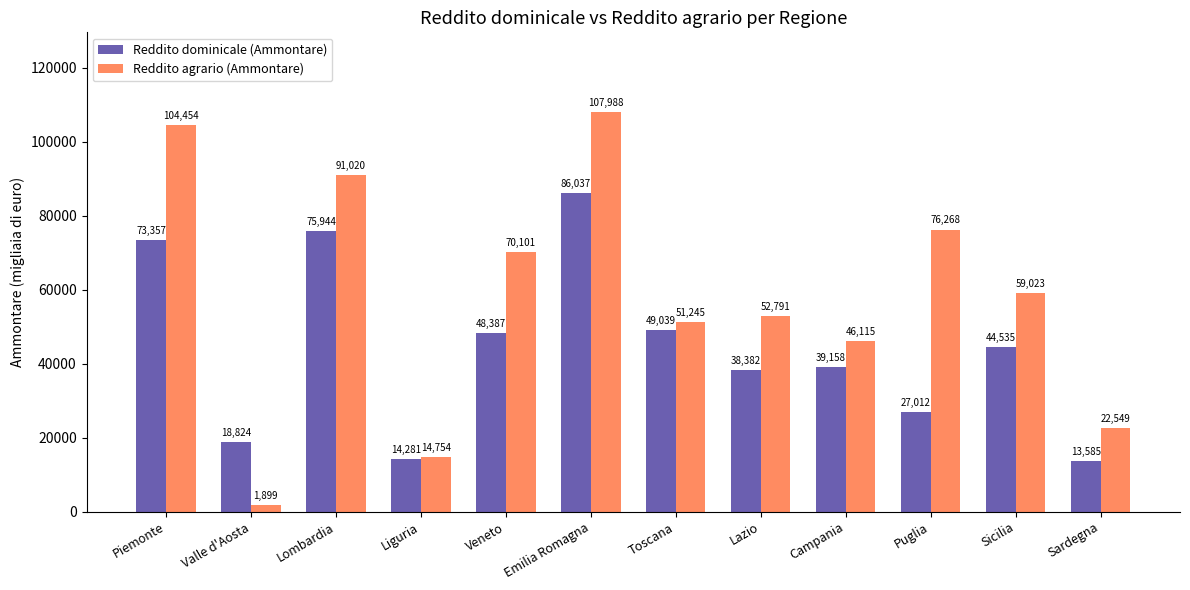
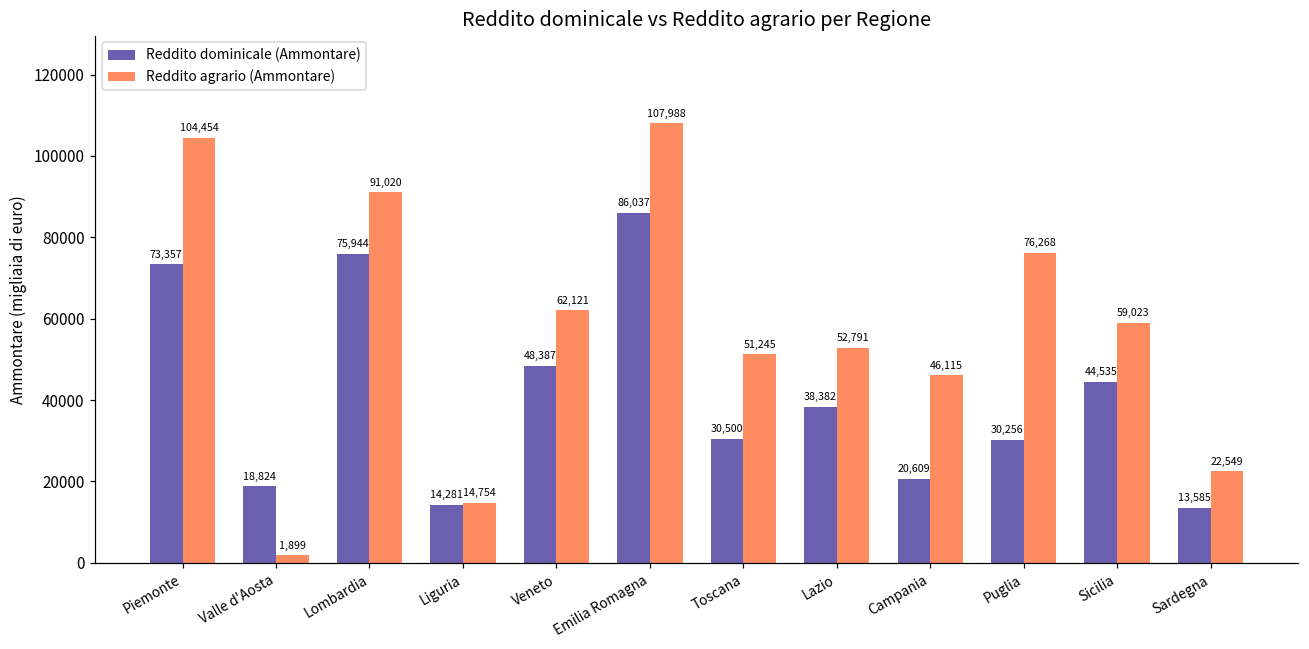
Reddito agrario (Ammontare), Veneto: 70,101 -> 62,121
Reddito dominicale (Ammontare), Toscana: 49,039 -> 30,500
Reddito dominicale (Ammontare), Campania: 39,158 -> 20,609
Reddito dominicale (Ammontare), Puglia: 27,012 -> 30,256
